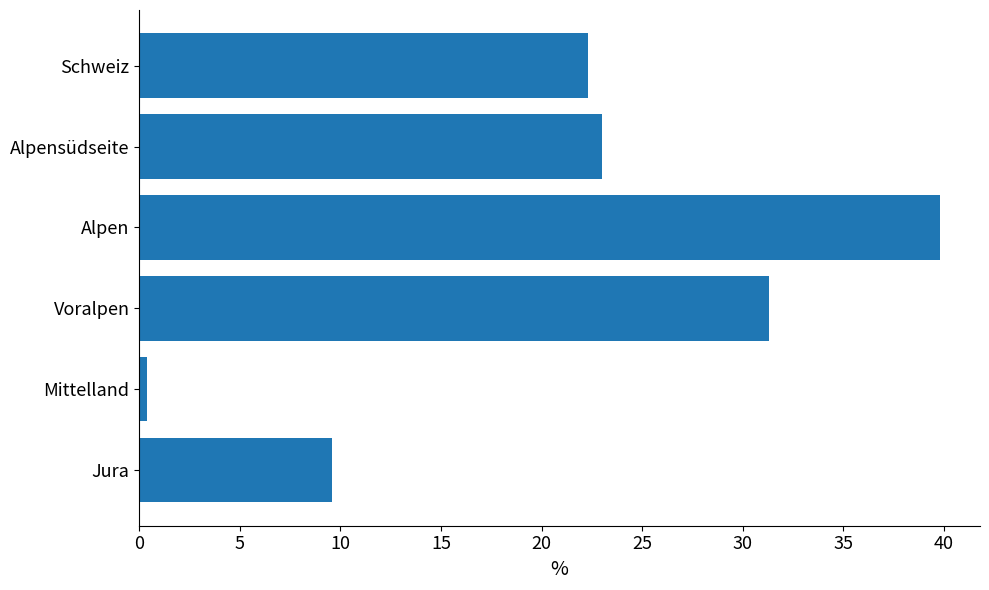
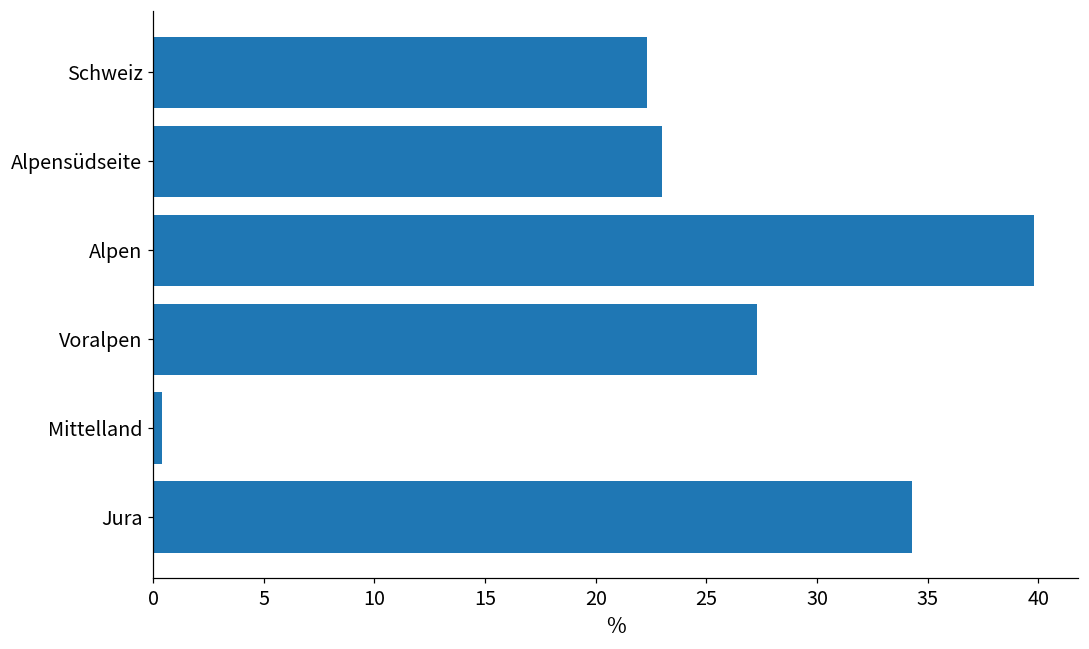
Voralpen: 31.3 -> 27.3
Jura: 9.6 -> 34.3
